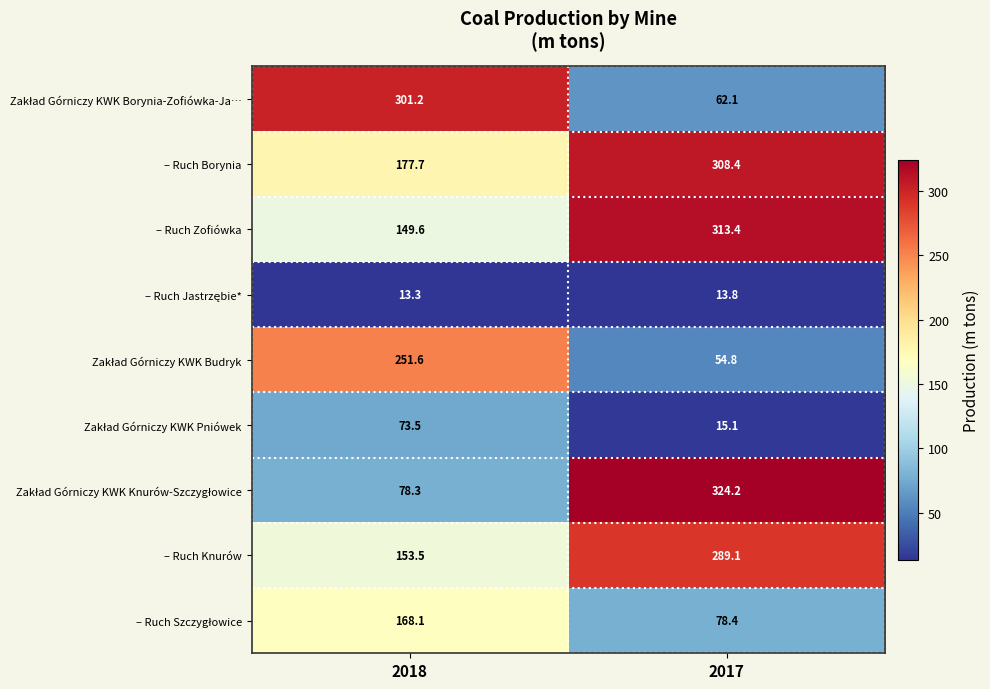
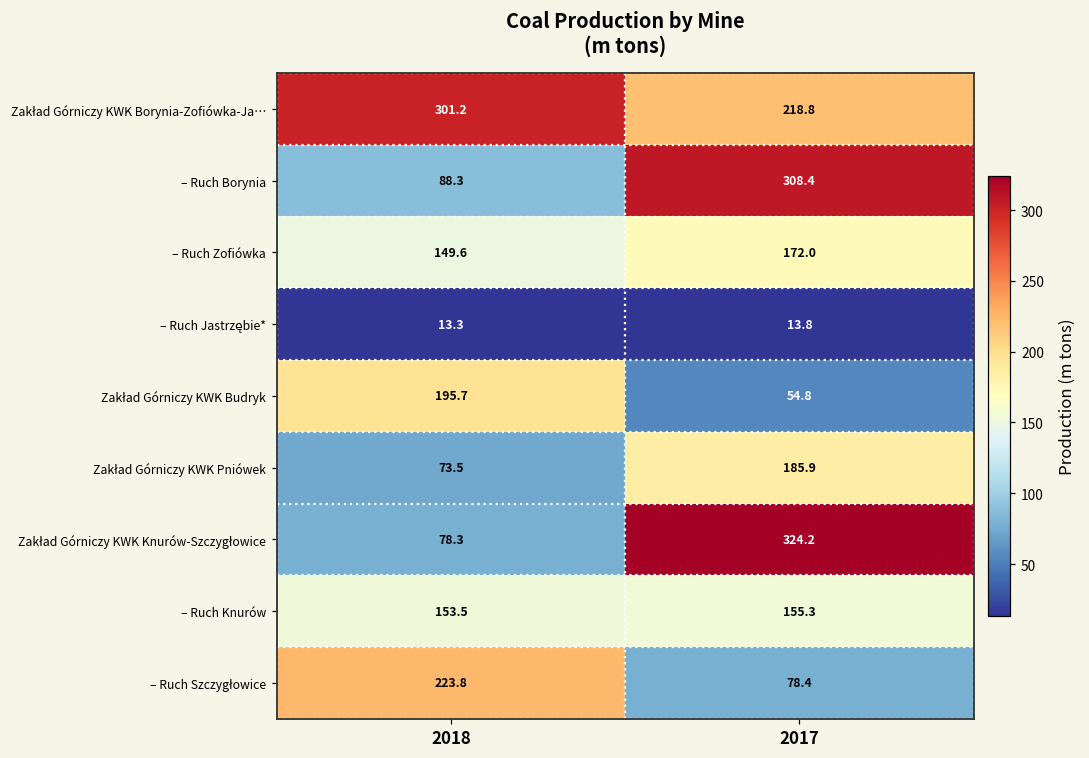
Zakład Górniczy KWK Borynia-Zofiówka-Ja…, 2017: 62.1 -> 218.8
– Ruch Borynia, 2018: 177.7 -> 88.3
– Ruch Zofiówka, 2017: 313.4 -> 172.0
Zakład Górniczy KWK Budryk, 2018: 251.6 -> 195.7
Zakład Górniczy KWK Pniówek, 2017: 15.1 -> 185.9
– Ruch Knurów, 2017: 289.1 -> 155.3
– Ruch Szczygłowice, 2018: 168.1 -> 223.8
